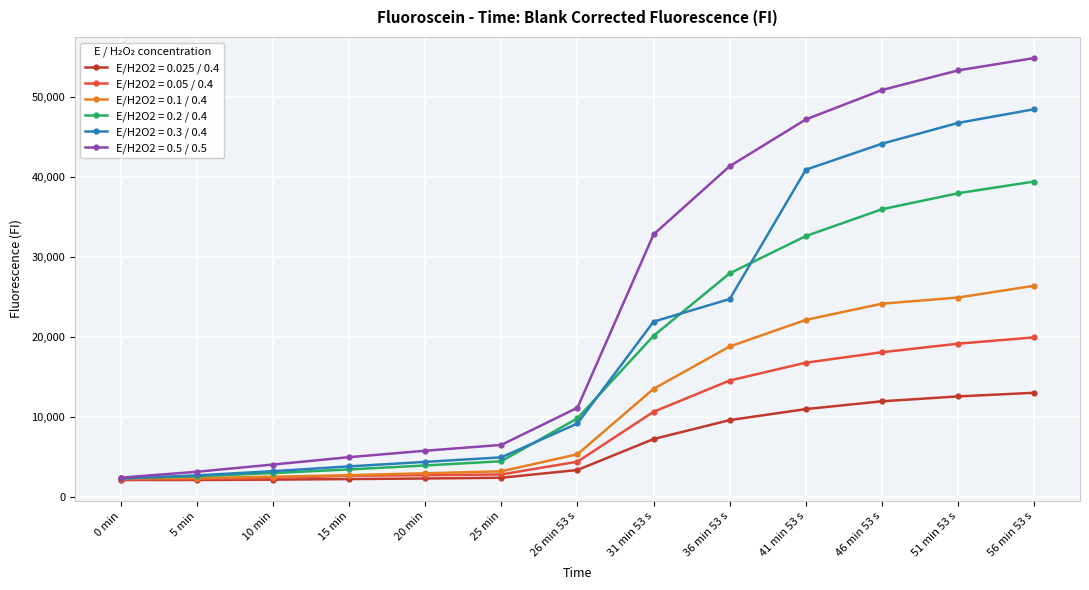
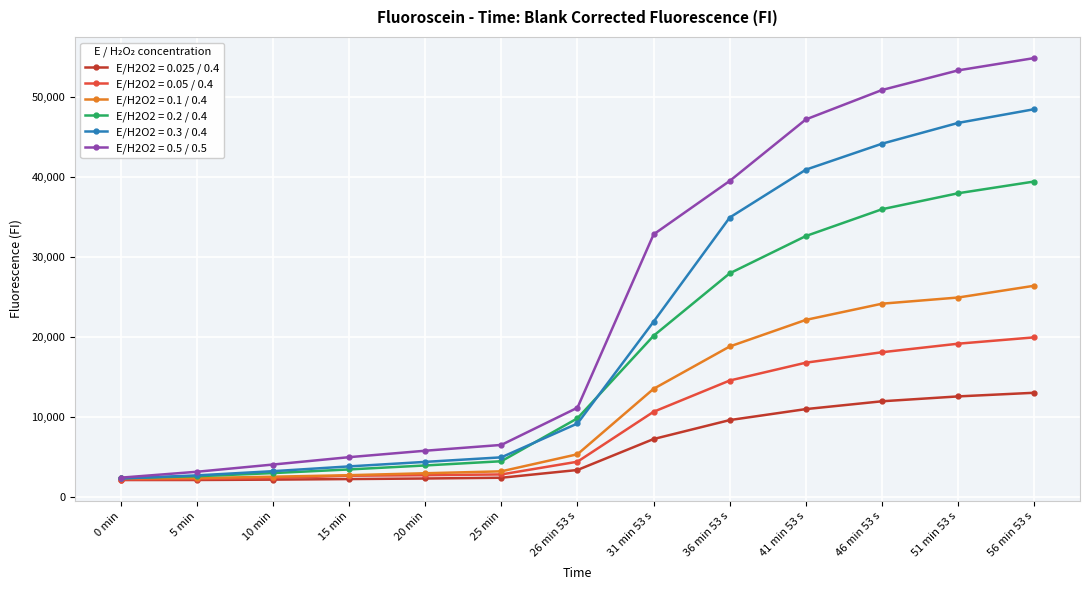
E/H2O2 = 0.3 / 0.4, 36 min 53 s: 25,000 -> 35,000
E/H2O2 = 0.5 / 0.5, 36 min 53 s: 41,000 -> 39,000
